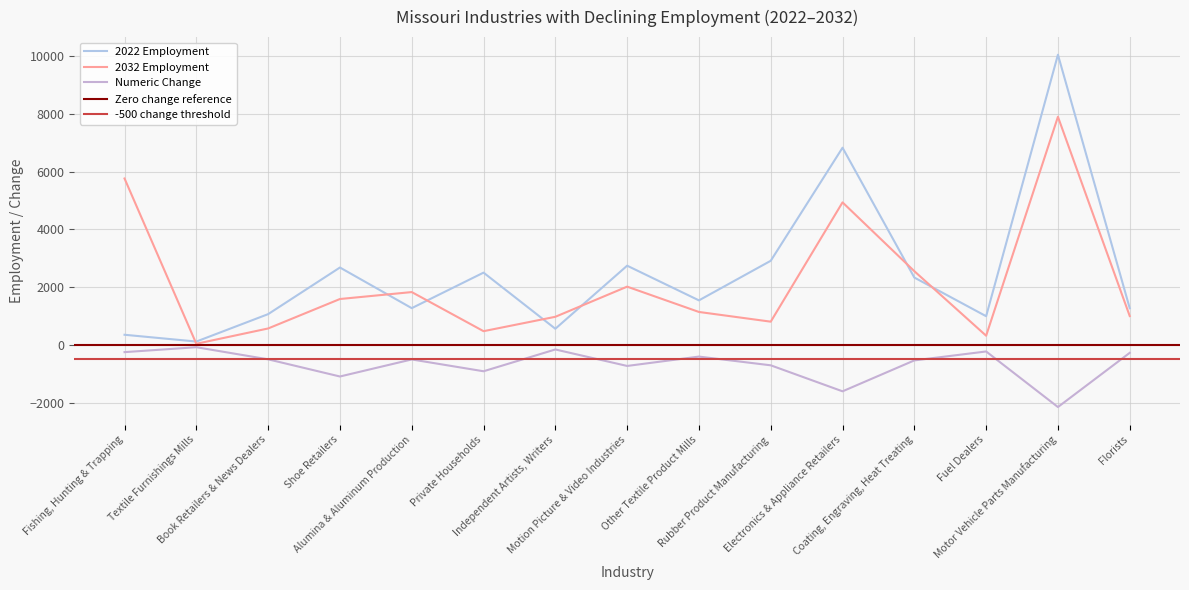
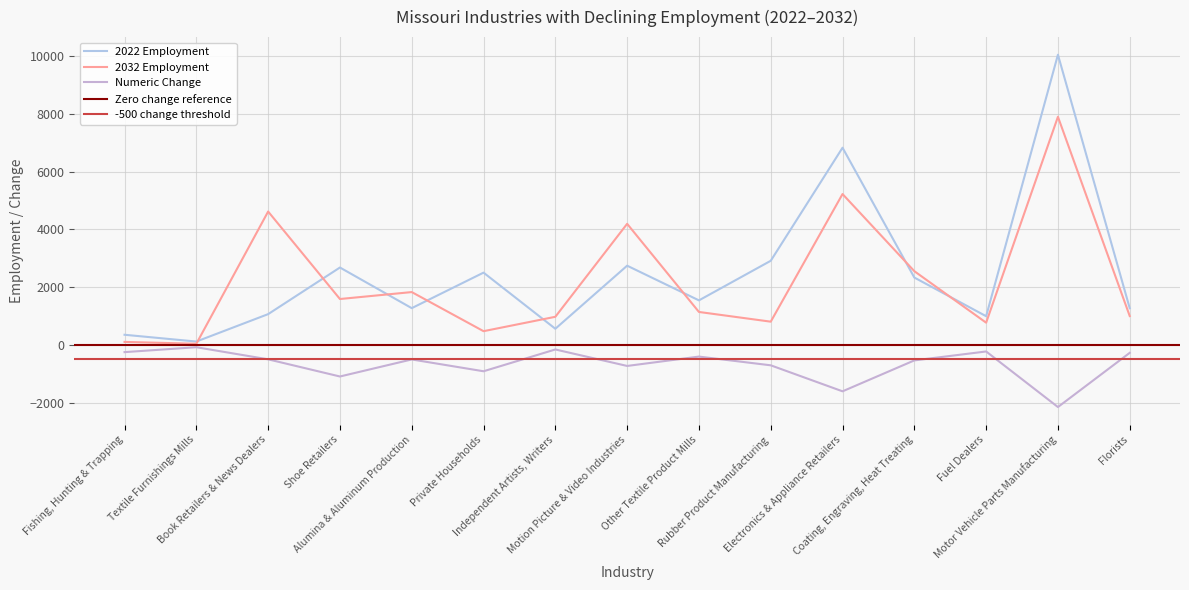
2032 Employment, Fishing, Hunting & Trapping: 5800 -> 100
2032 Employment, Book Retailers & News Dealers: 600 -> 4600
2032 Employment, Motion Picture & Video Industries: 2000 -> 4200
2032 Employment, Electronics & Appliance Retailers: 4900 -> 5200
2032 Employment, Fuel Dealers: 300 -> 800
